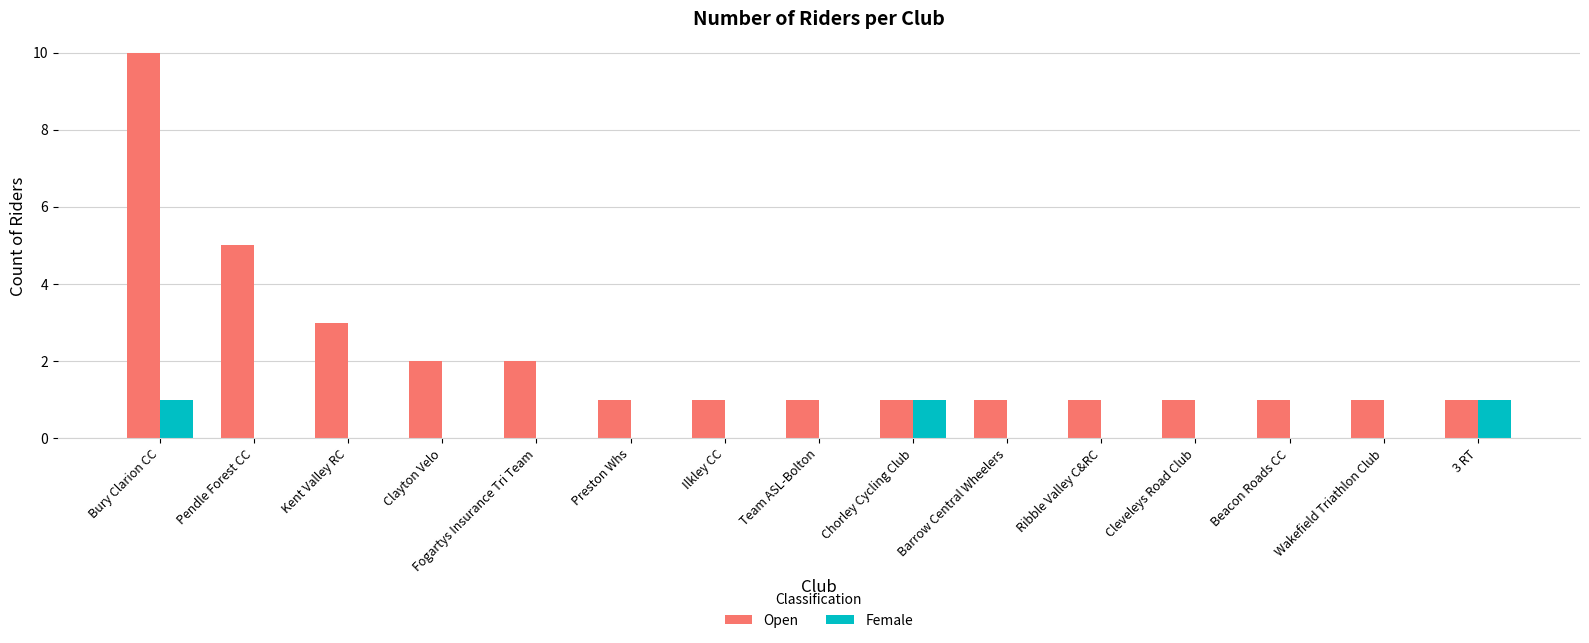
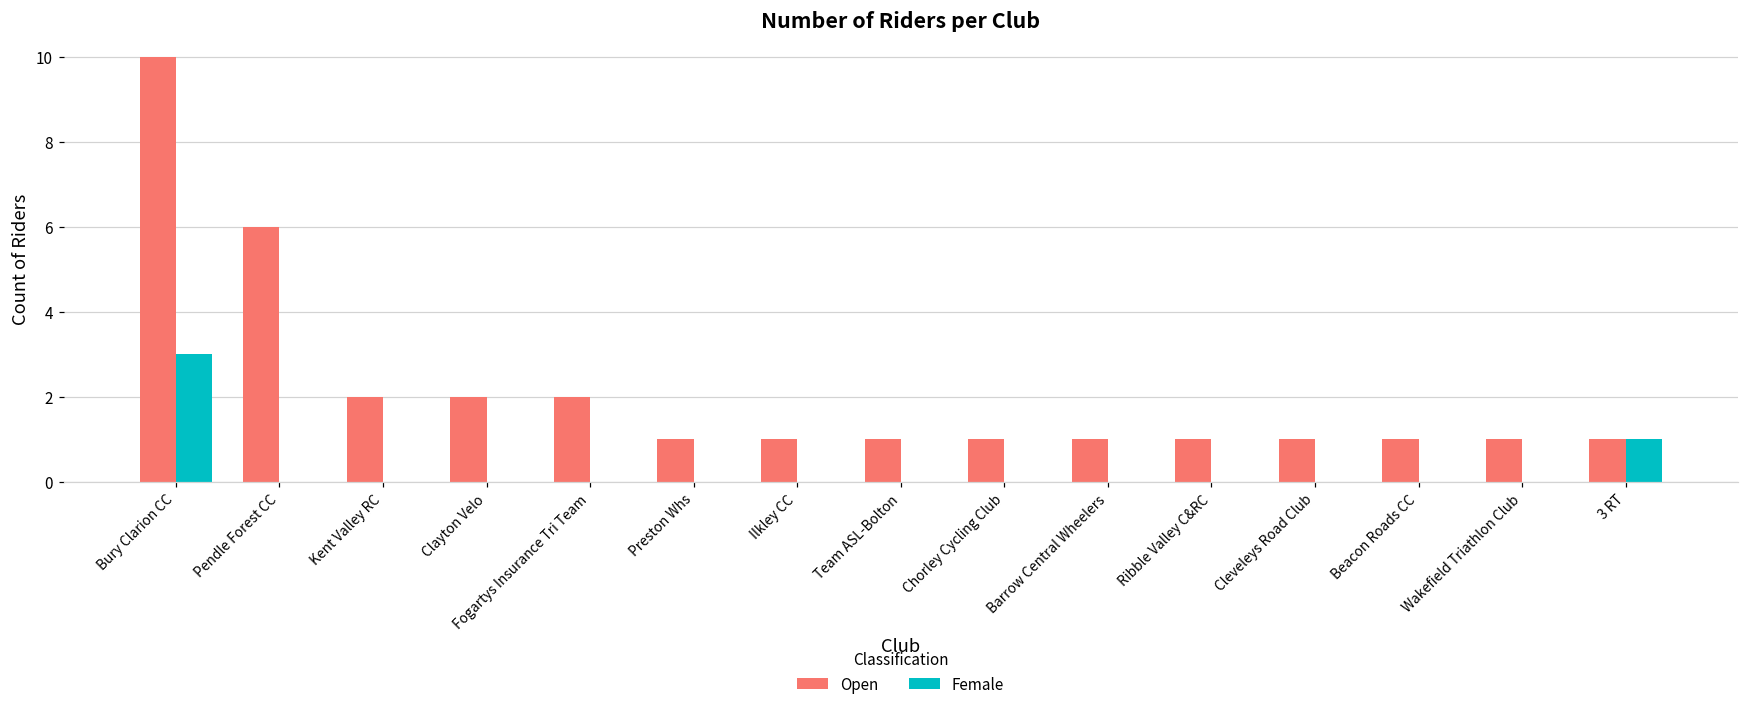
Female, Bury Clarion CC: 1 -> 3
Open, Pendle Forest CC: 5 -> 6
Open, Kent Valley RC: 3 -> 2
Female, Chorley Cycling Club: 1 -> 0
